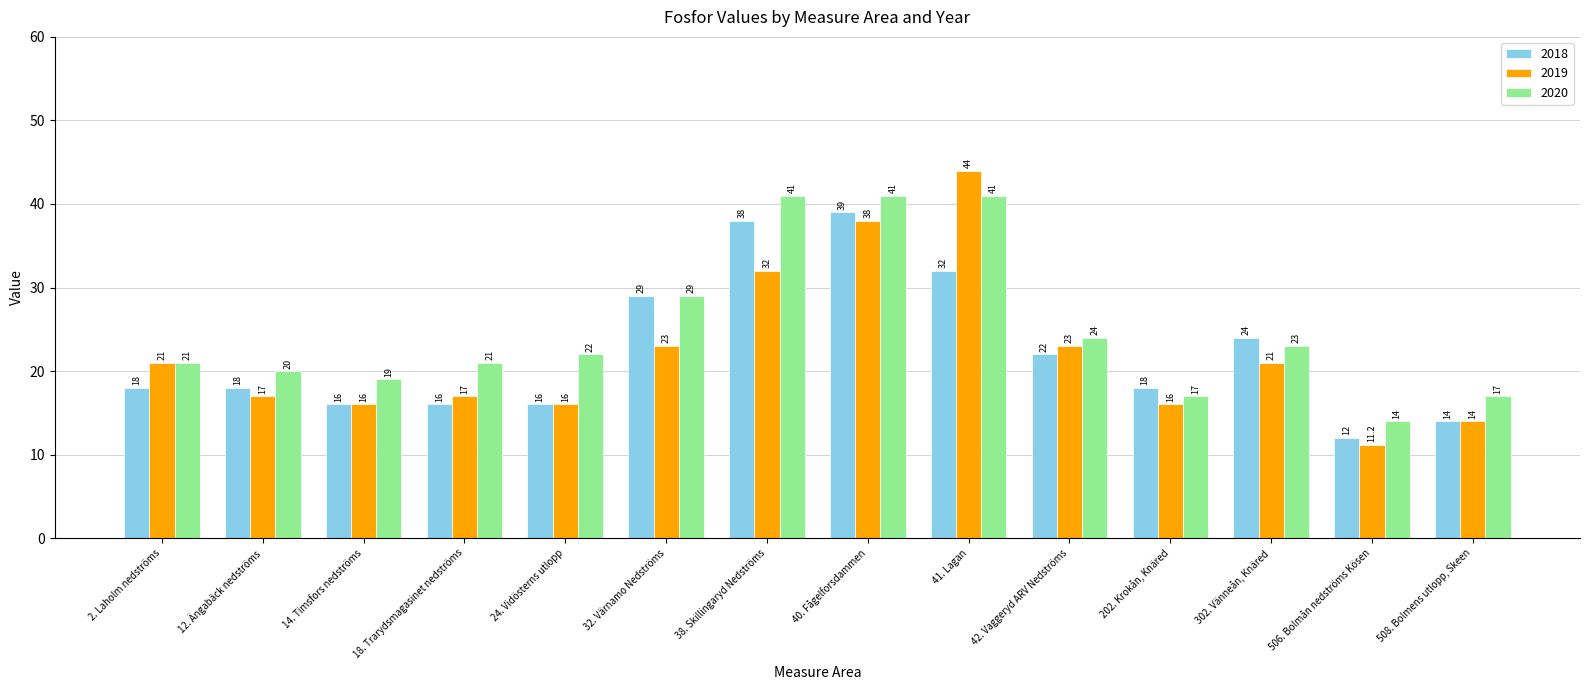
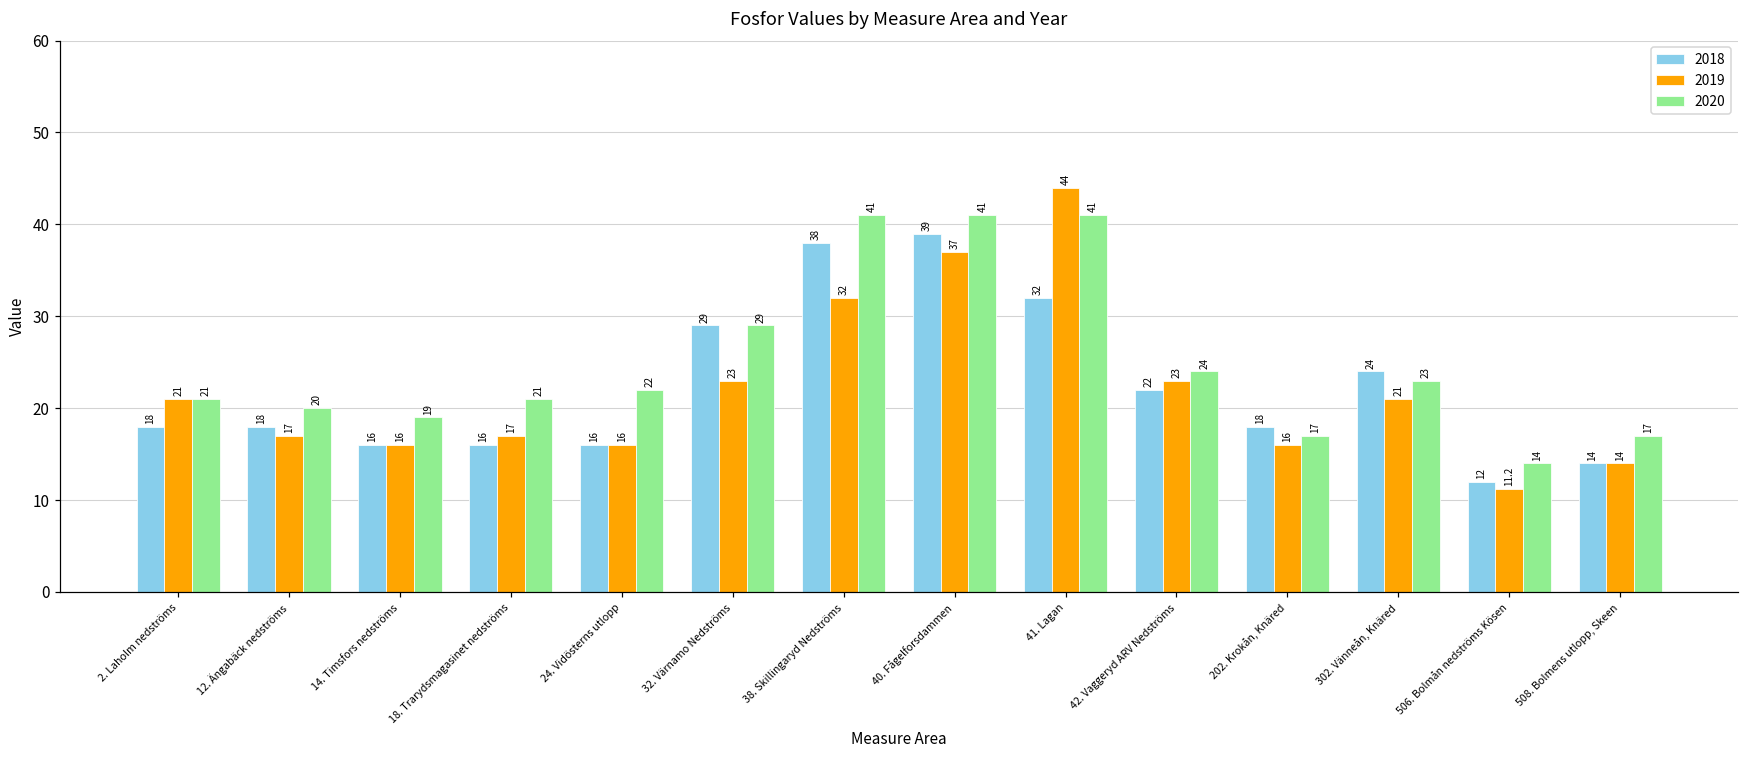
2019, 40. Fågelforsdammen: 38 -> 37
